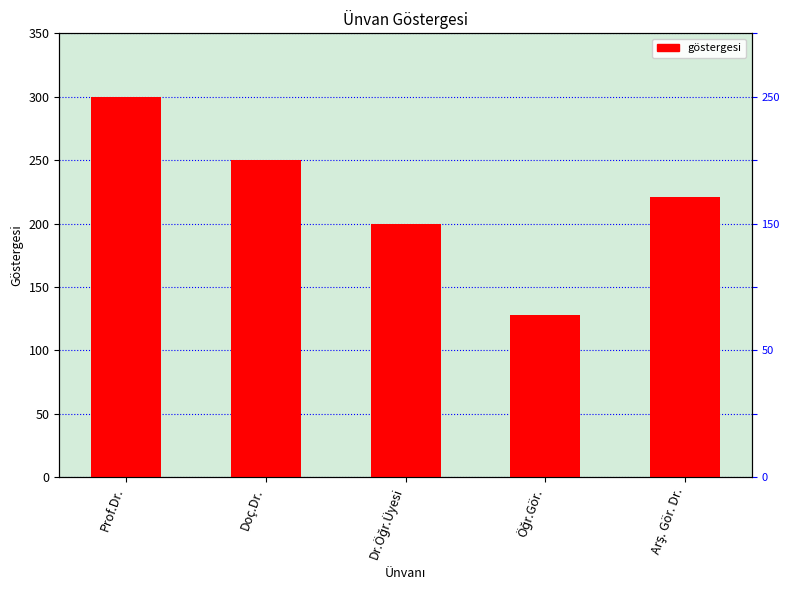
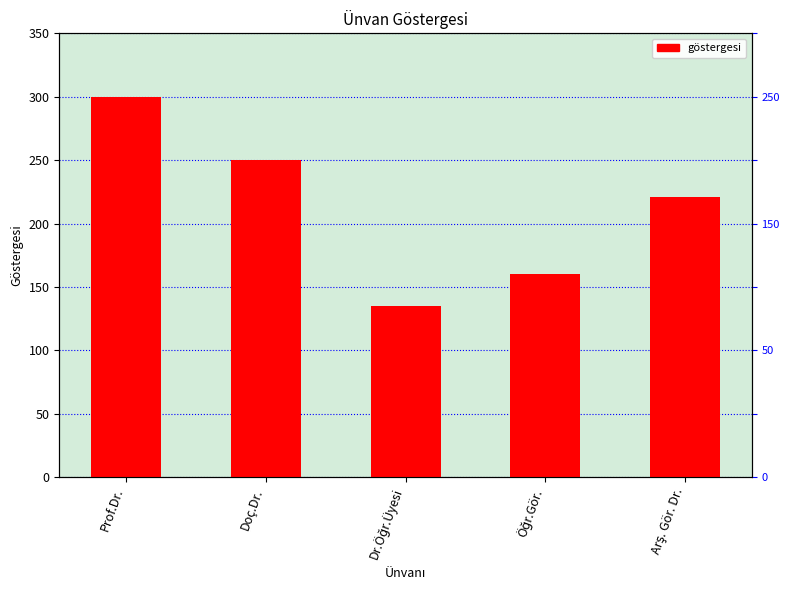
Dr.Öğr.Üyesi: 200 -> 135
Öğr.Gör.: 128 -> 160
